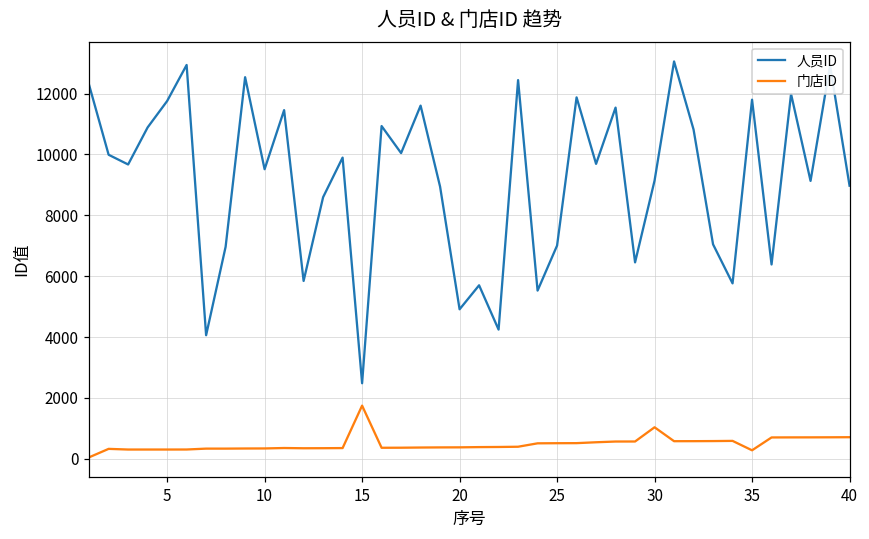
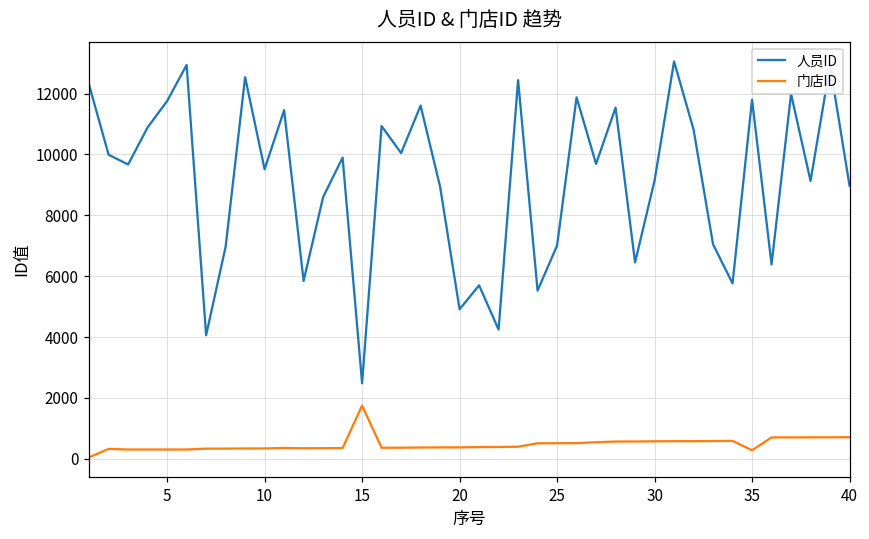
门店ID, 30: 1000 -> 600
